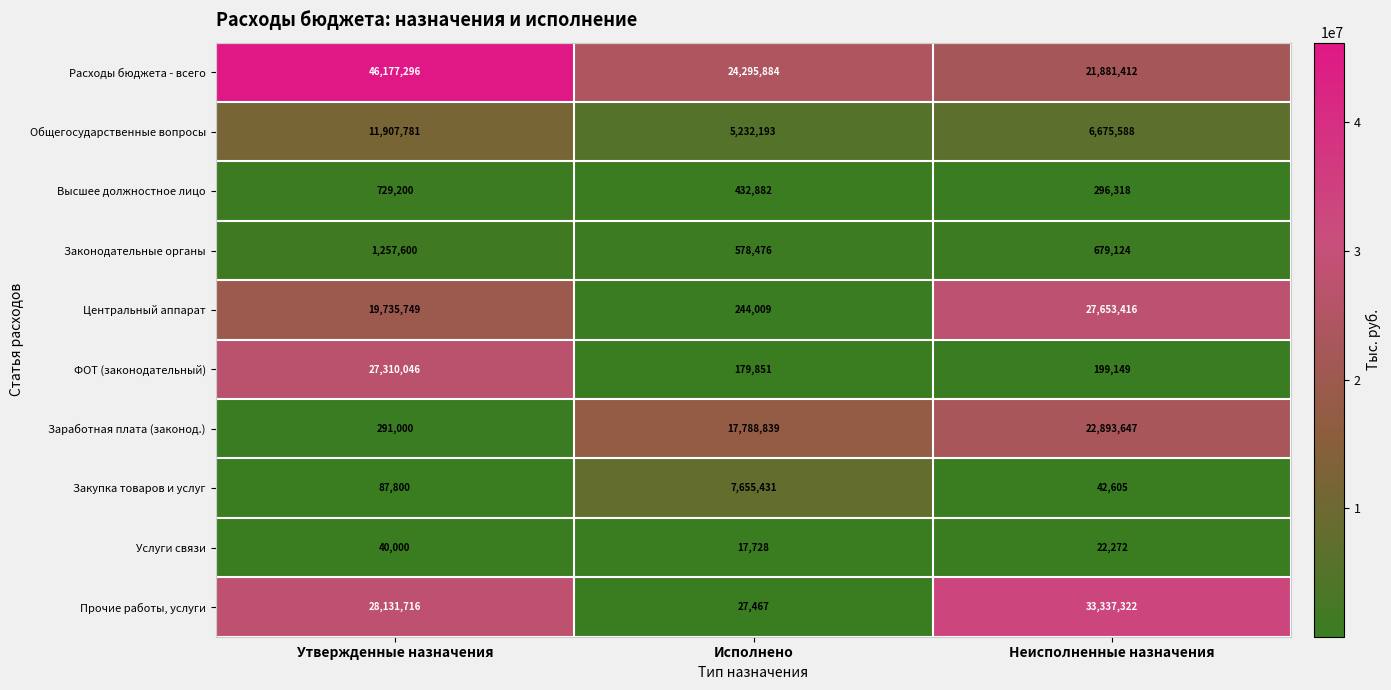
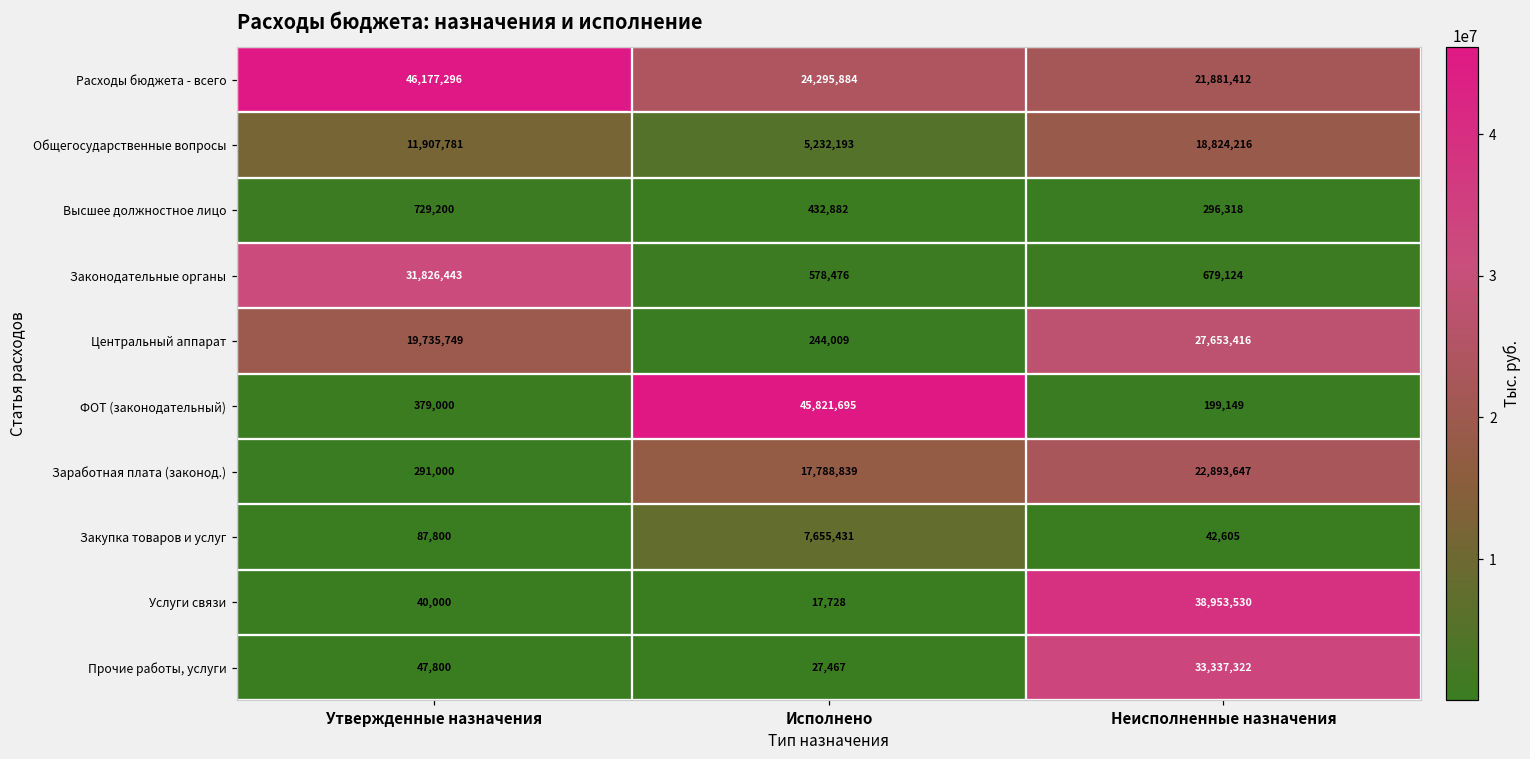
Общегосударственные вопросы, Неисполненные назначения: 6,675,588 -> 18,824,216
Законодательные органы, Утвержденные назначения: 1,257,600 -> 31,826,443
ФОТ (законодательный), Утвержденные назначения: 27,310,046 -> 379,000
ФОТ (законодательный), Исполнено: 179,851 -> 45,821,695
Услуги связи, Неисполненные назначения: 22,272 -> 38,953,530
Прочие работы, услуги, Утвержденные назначения: 28,131,716 -> 47,800
